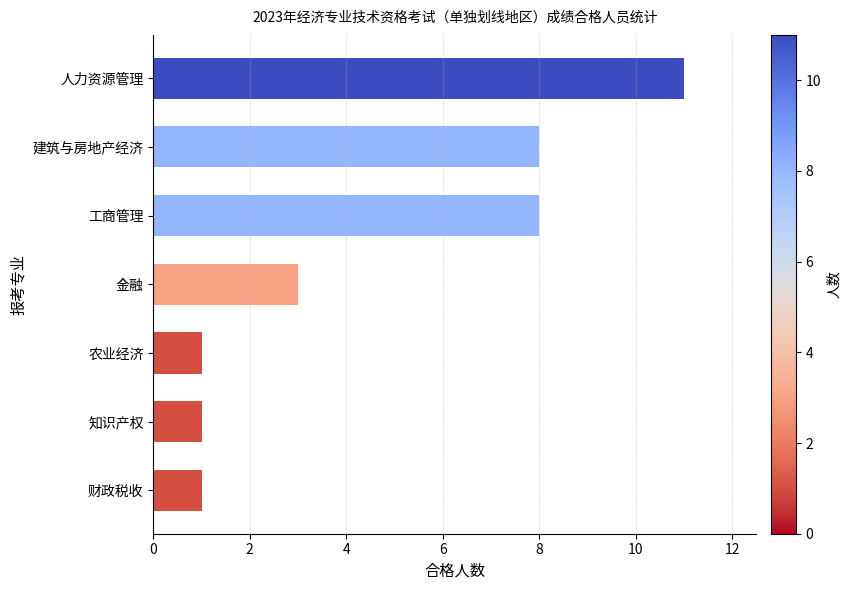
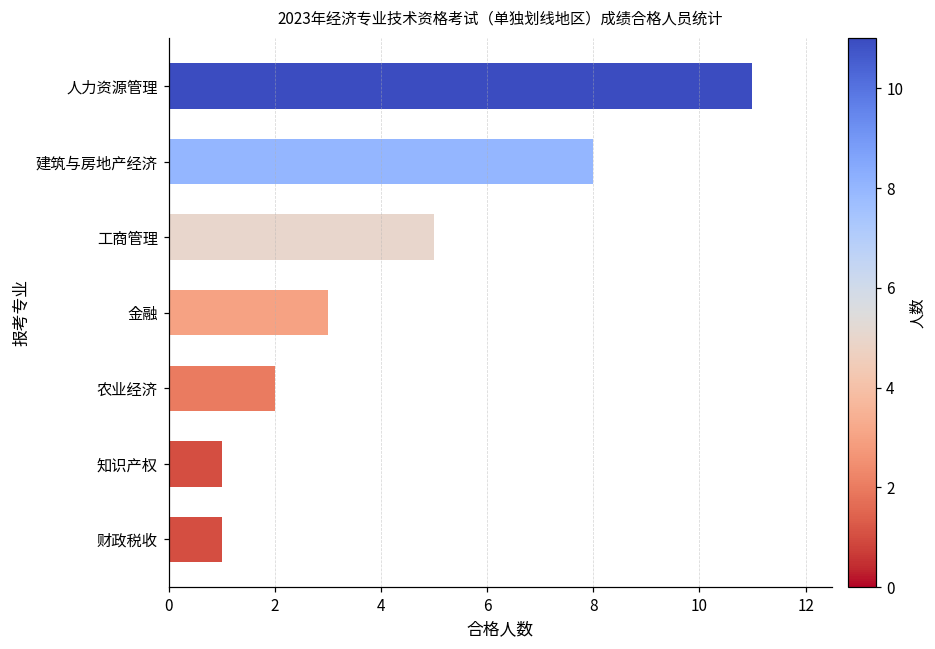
工商管理: 8 -> 5
农业经济: 1 -> 2
